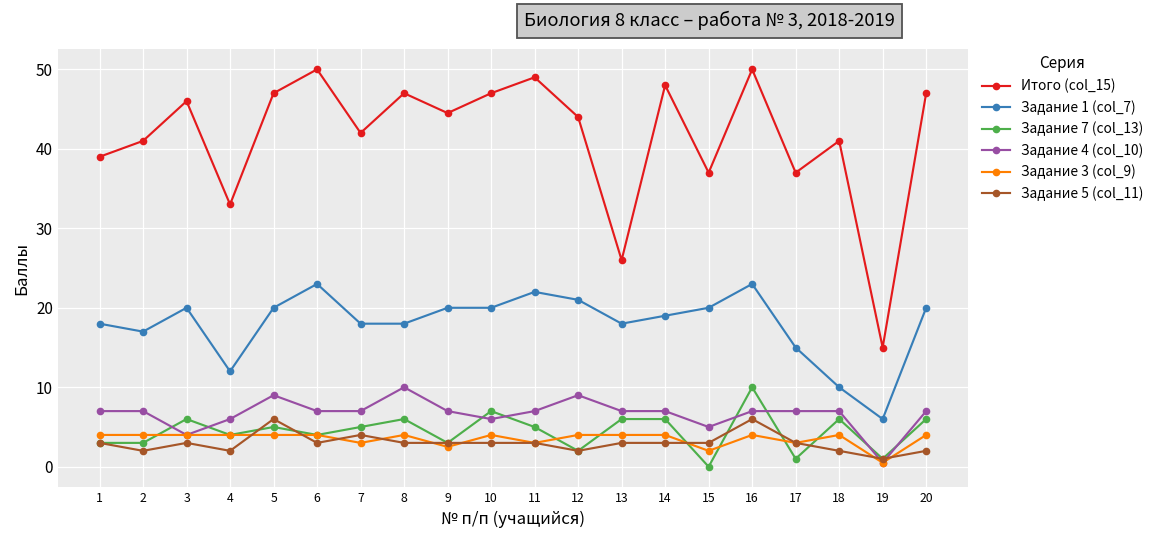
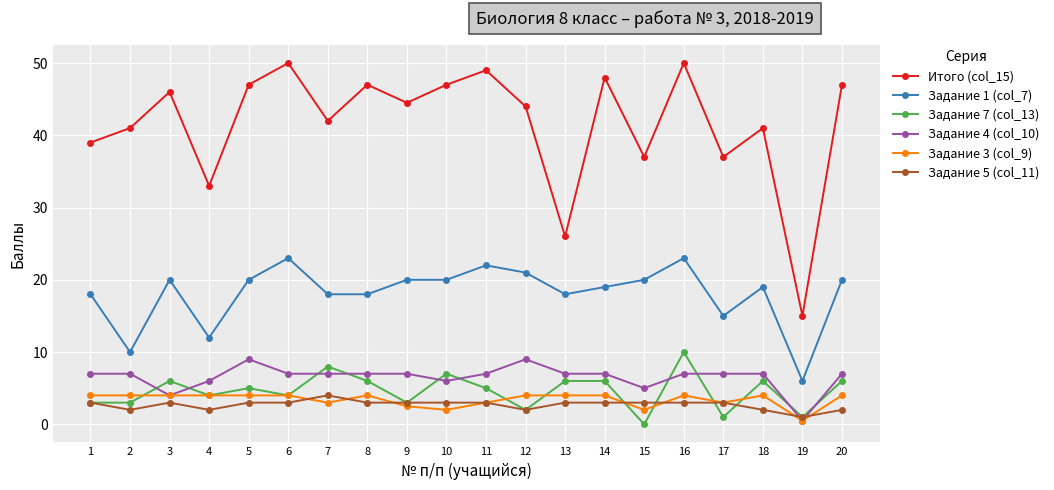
Задание 1 (col_7), 2: 17 -> 10
Задание 5 (col_11), 5: 6 -> 3
Задание 7 (col_13), 7: 5 -> 8
Задание 4 (col_10), 8: 10 -> 7
Задание 3 (col_9), 10: 4 -> 2
Задание 5 (col_11), 16: 6 -> 3
Задание 1 (col_7), 18: 10 -> 19
